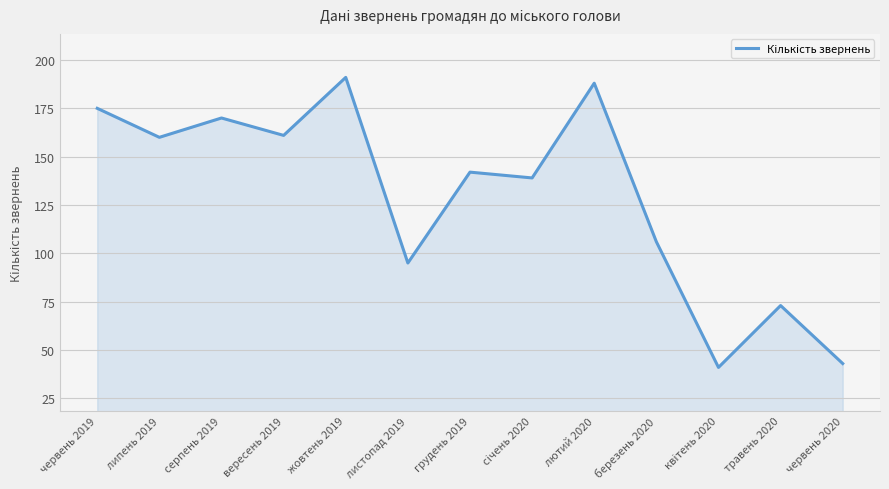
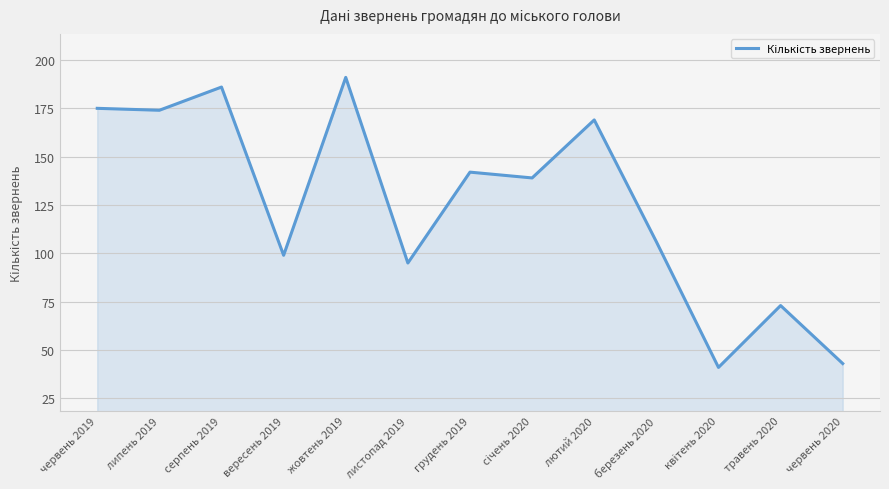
липень 2019: 160 -> 174
серпень 2019: 170 -> 186
вересень 2019: 161 -> 99
лютий 2020: 188 -> 169
